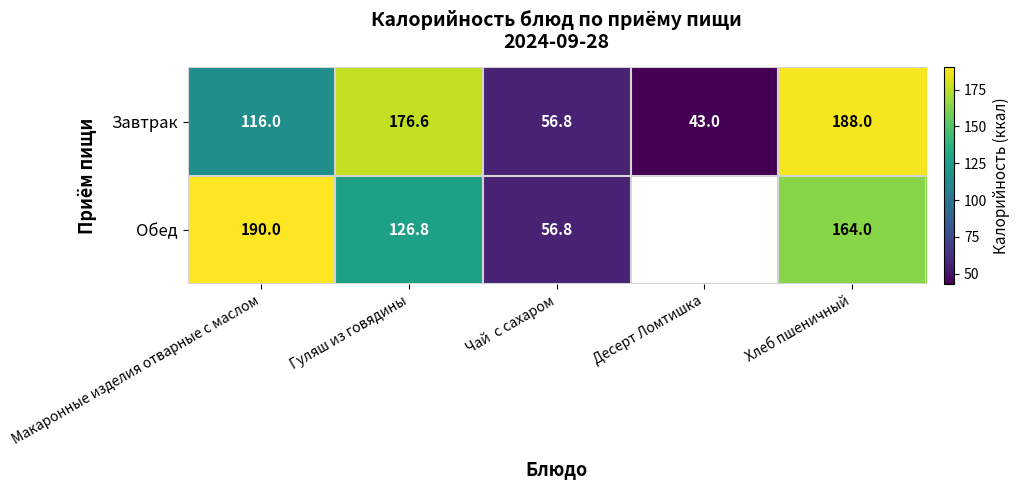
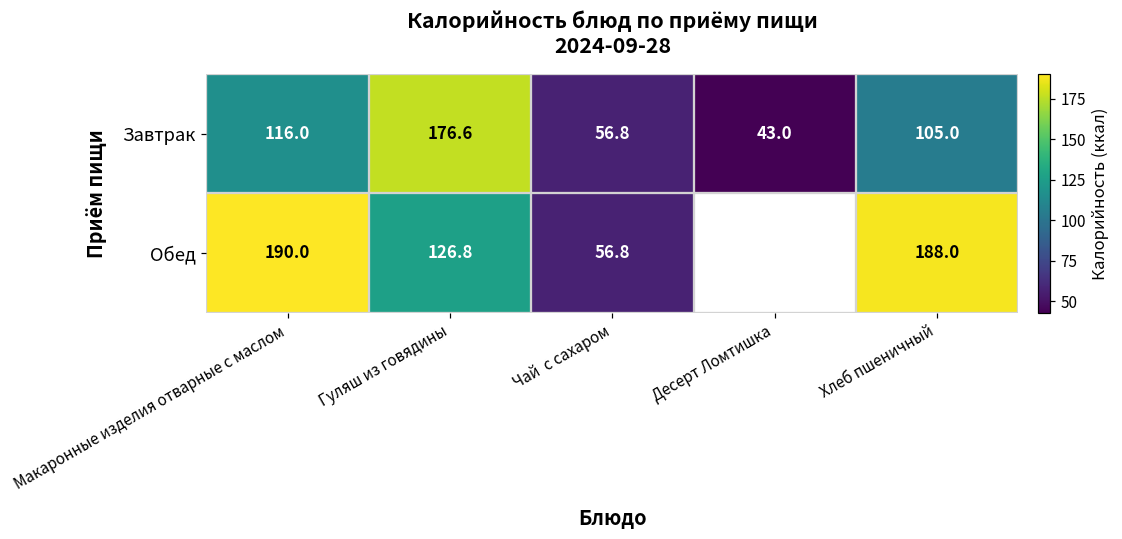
Завтрак, Хлеб пшеничный: 188.0 -> 105.0
Обед, Хлеб пшеничный: 164.0 -> 188.0
